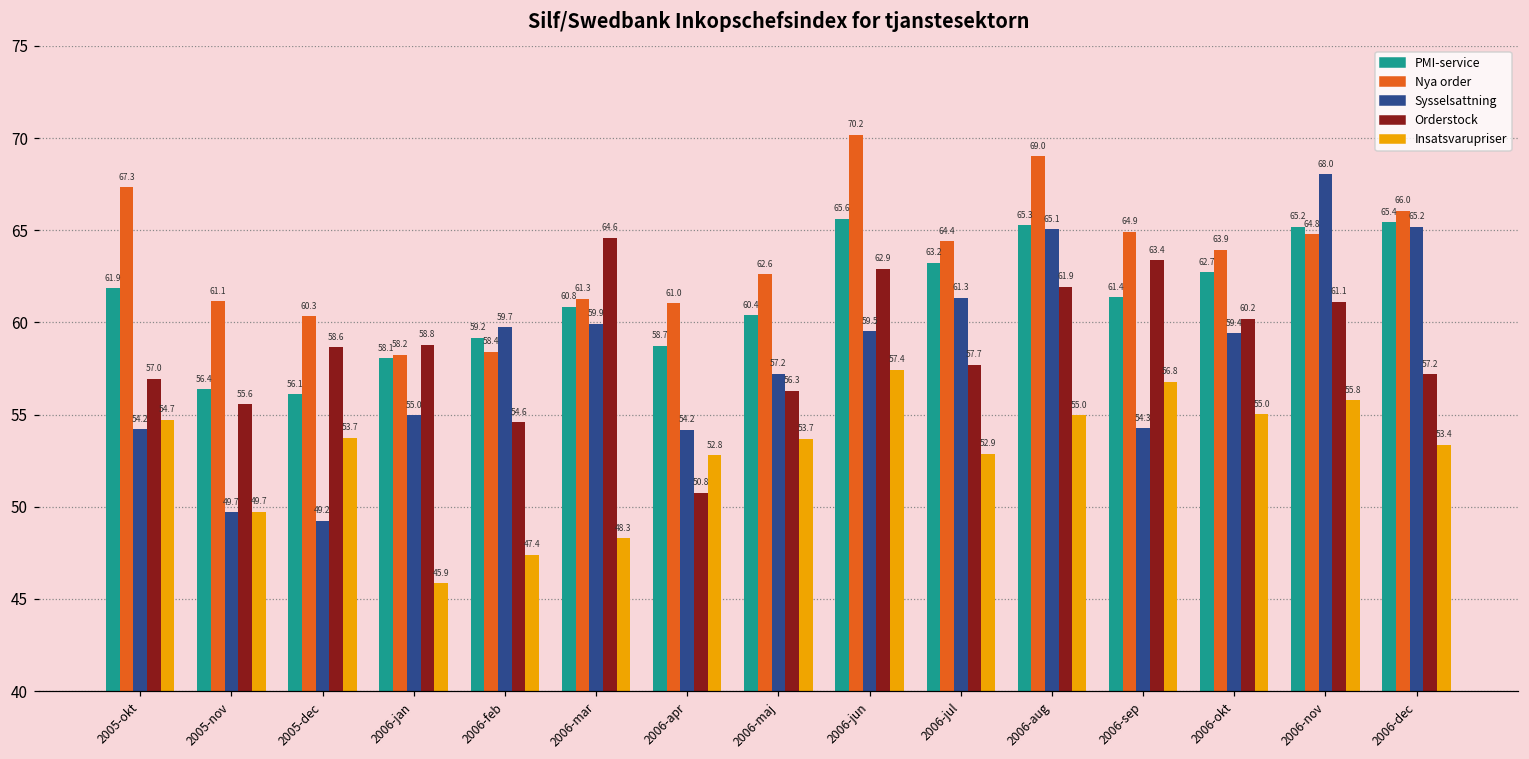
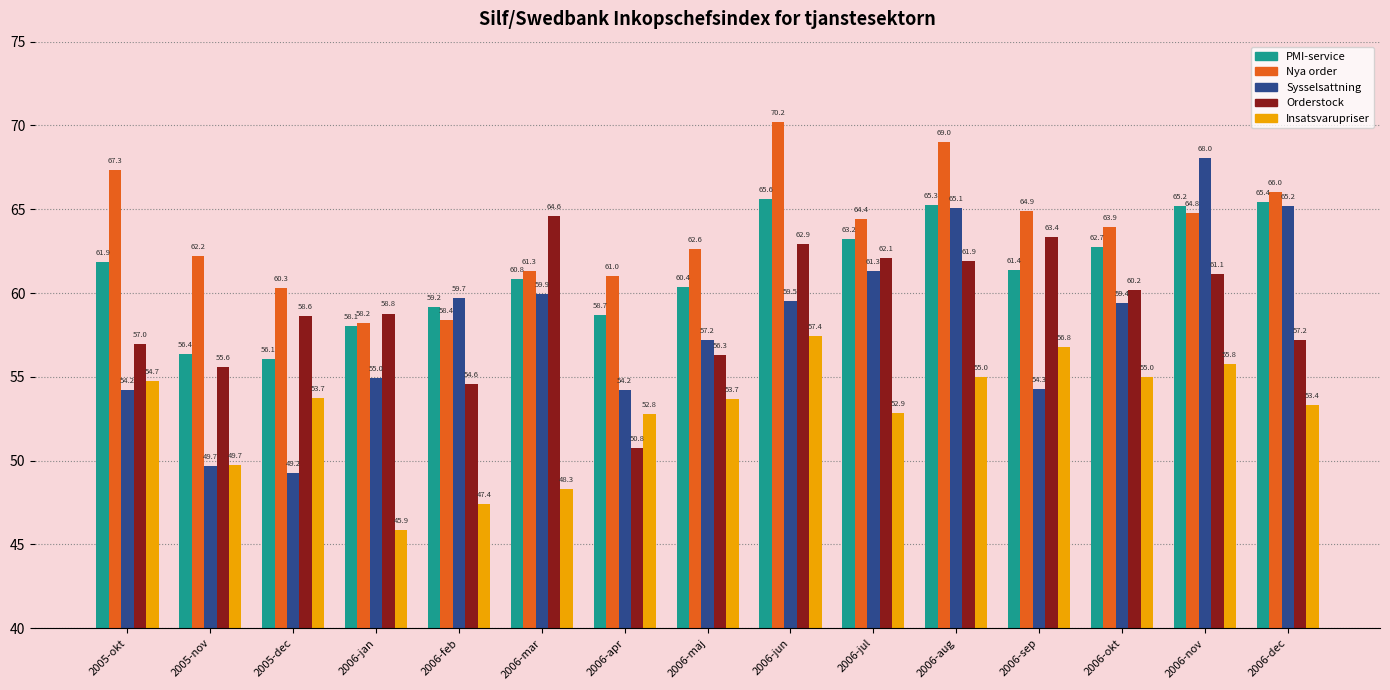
Nya order, 2005-nov: 61.1 -> 62.2
Orderstock, 2006-jul: 57.7 -> 62.1
